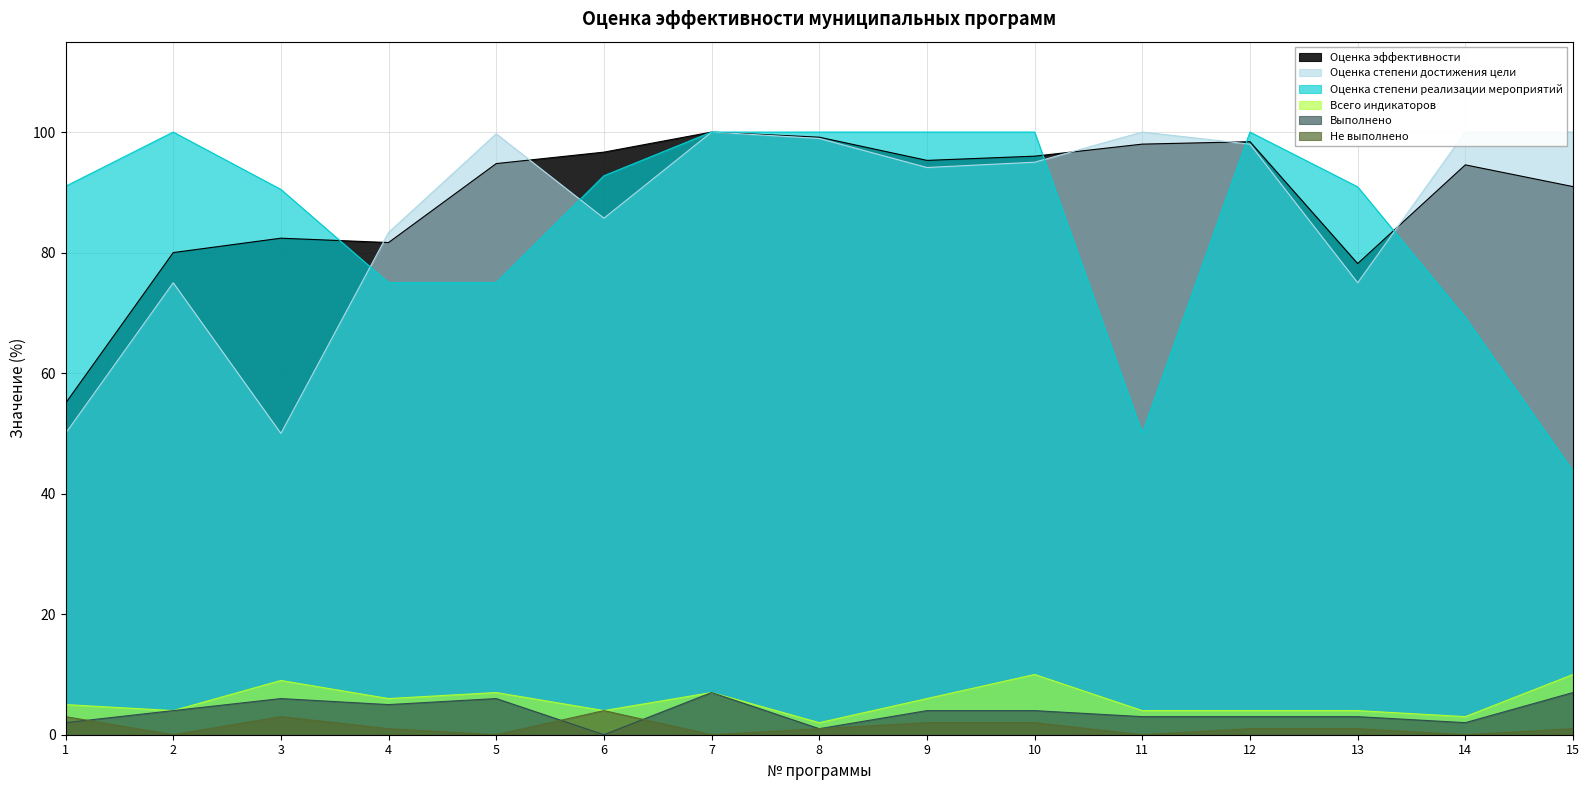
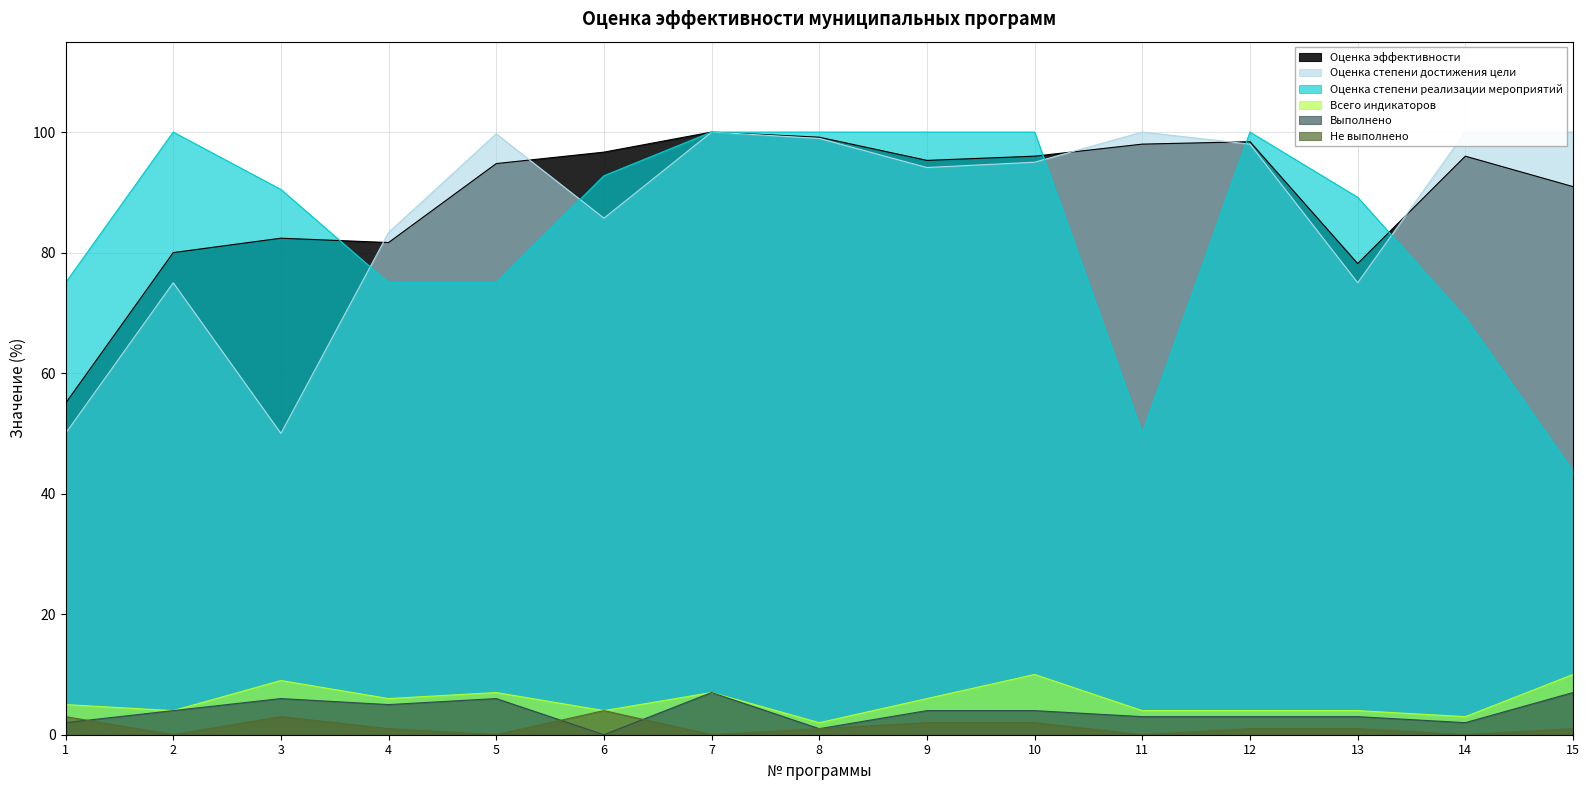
Оценка степени реализации мероприятий, 1: 91 -> 75
Оценка степени реализации мероприятий, 13: 91 -> 89
Оценка эффективности, 14: 95 -> 96
